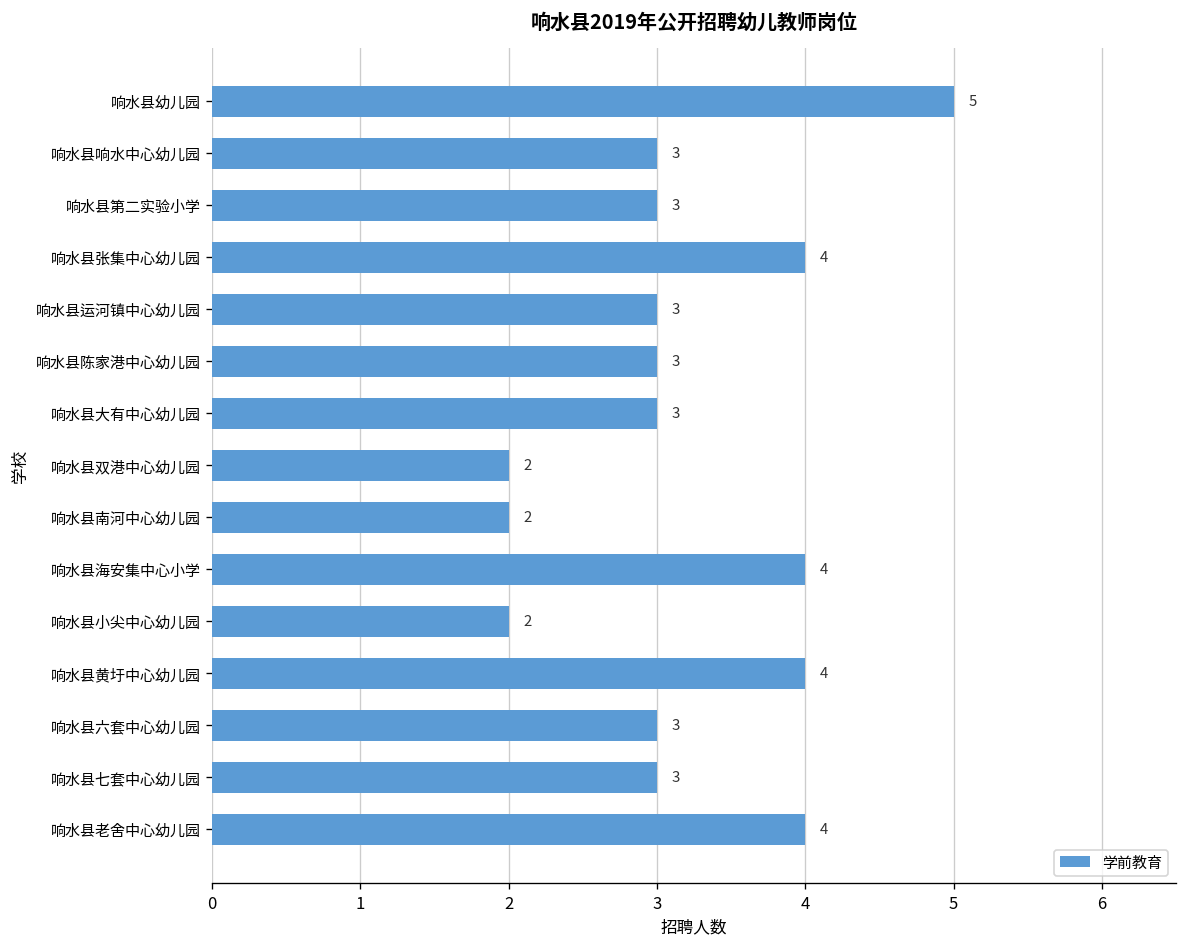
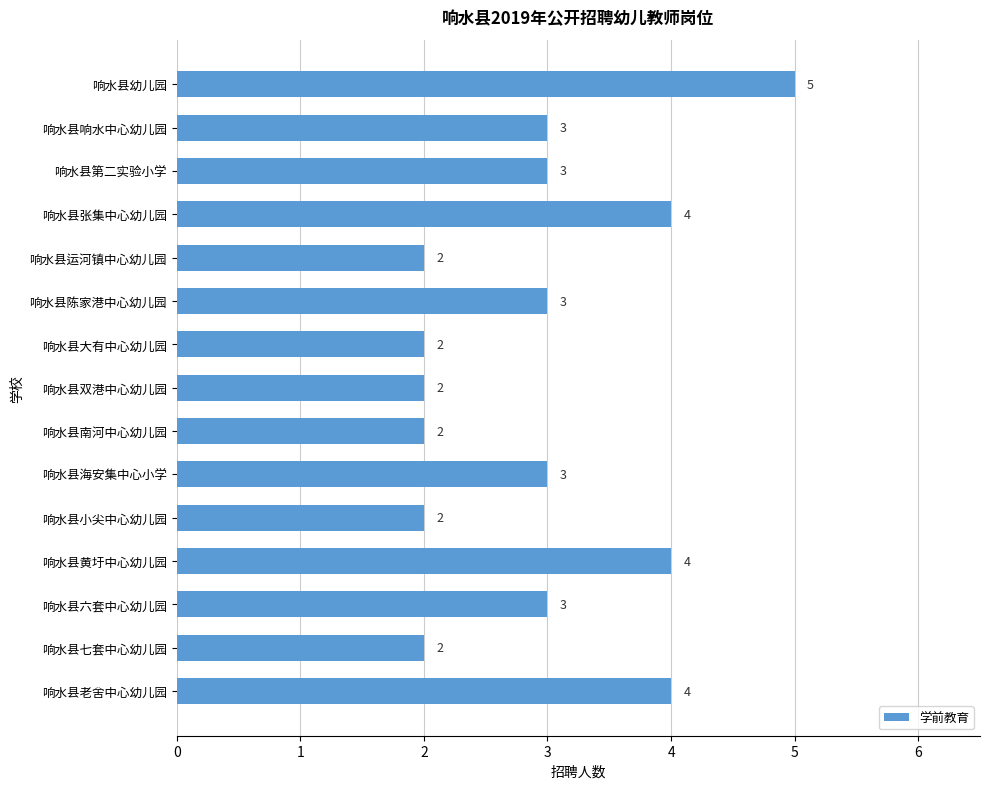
响水县运河镇中心幼儿园: 3 -> 2
响水县大有中心幼儿园: 3 -> 2
响水县海安集中心小学: 4 -> 3
响水县七套中心幼儿园: 3 -> 2
